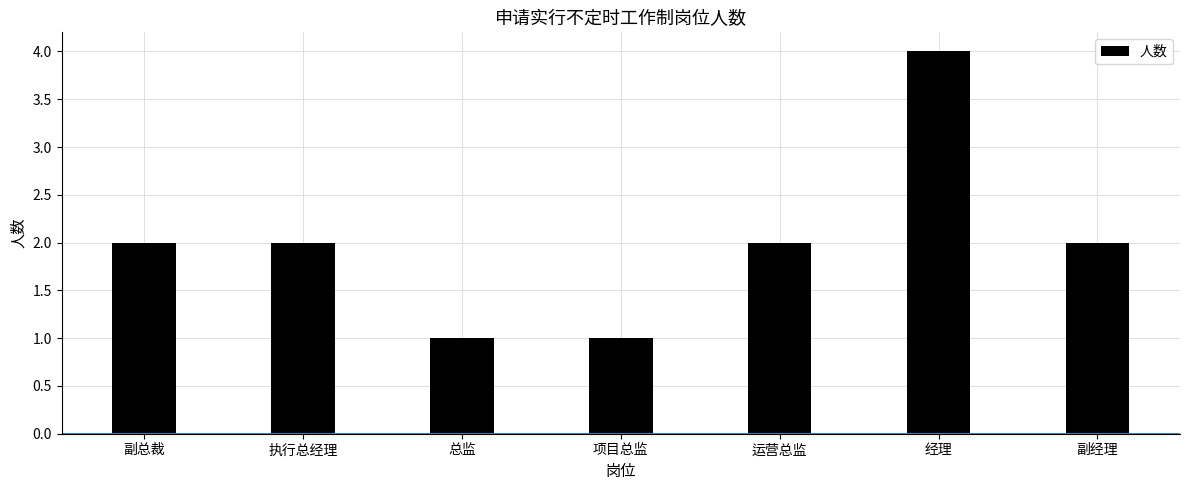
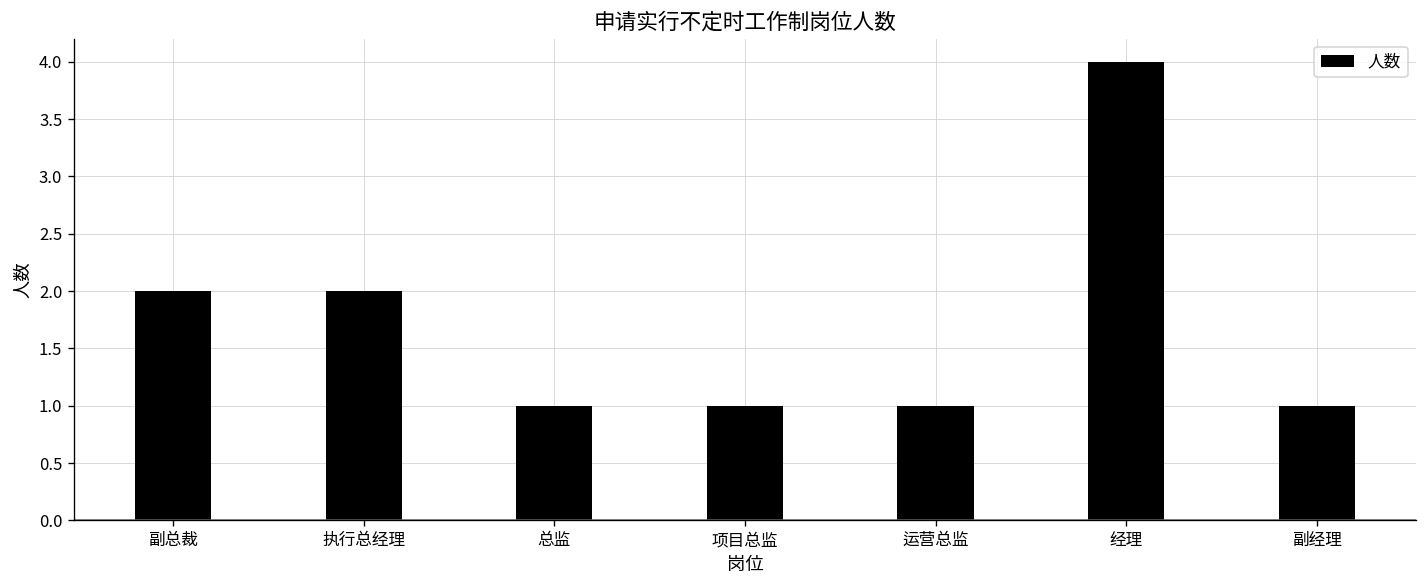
运营总监: 2 -> 1
副经理: 2 -> 1
